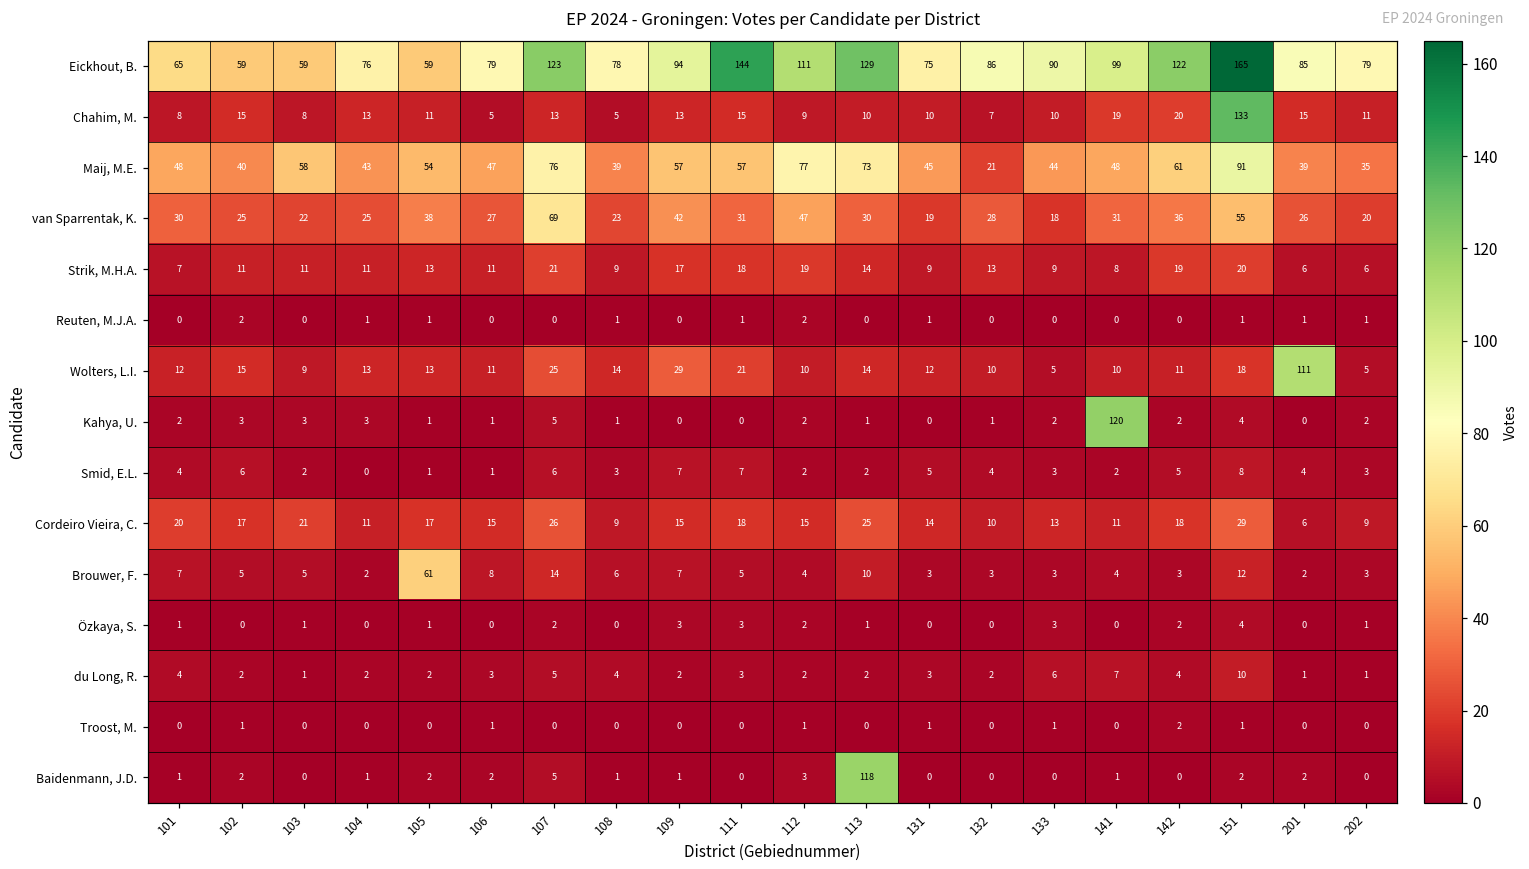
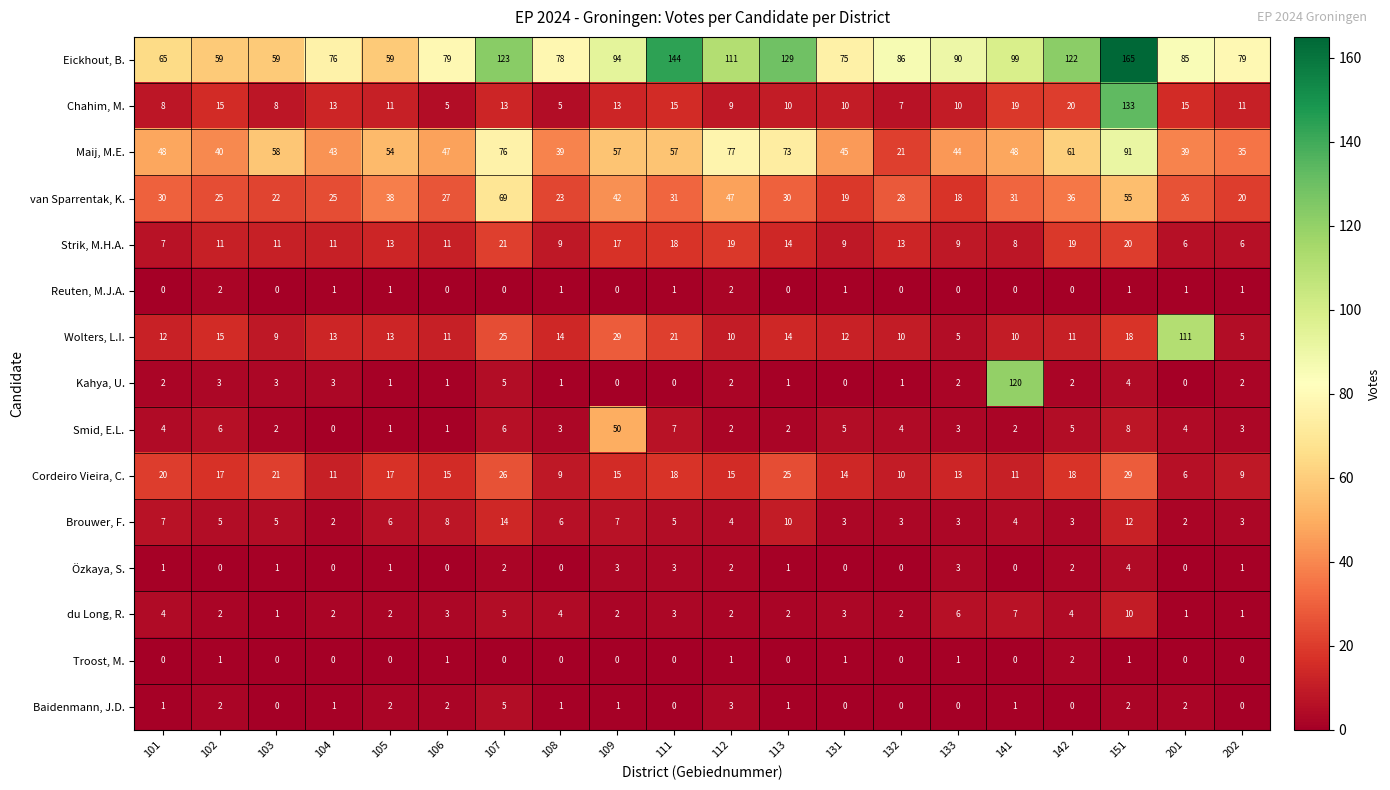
Smid, E.L., 109: 7 -> 50
Brouwer, F., 105: 61 -> 6
Baidenmann, J.D., 113: 118 -> 1
